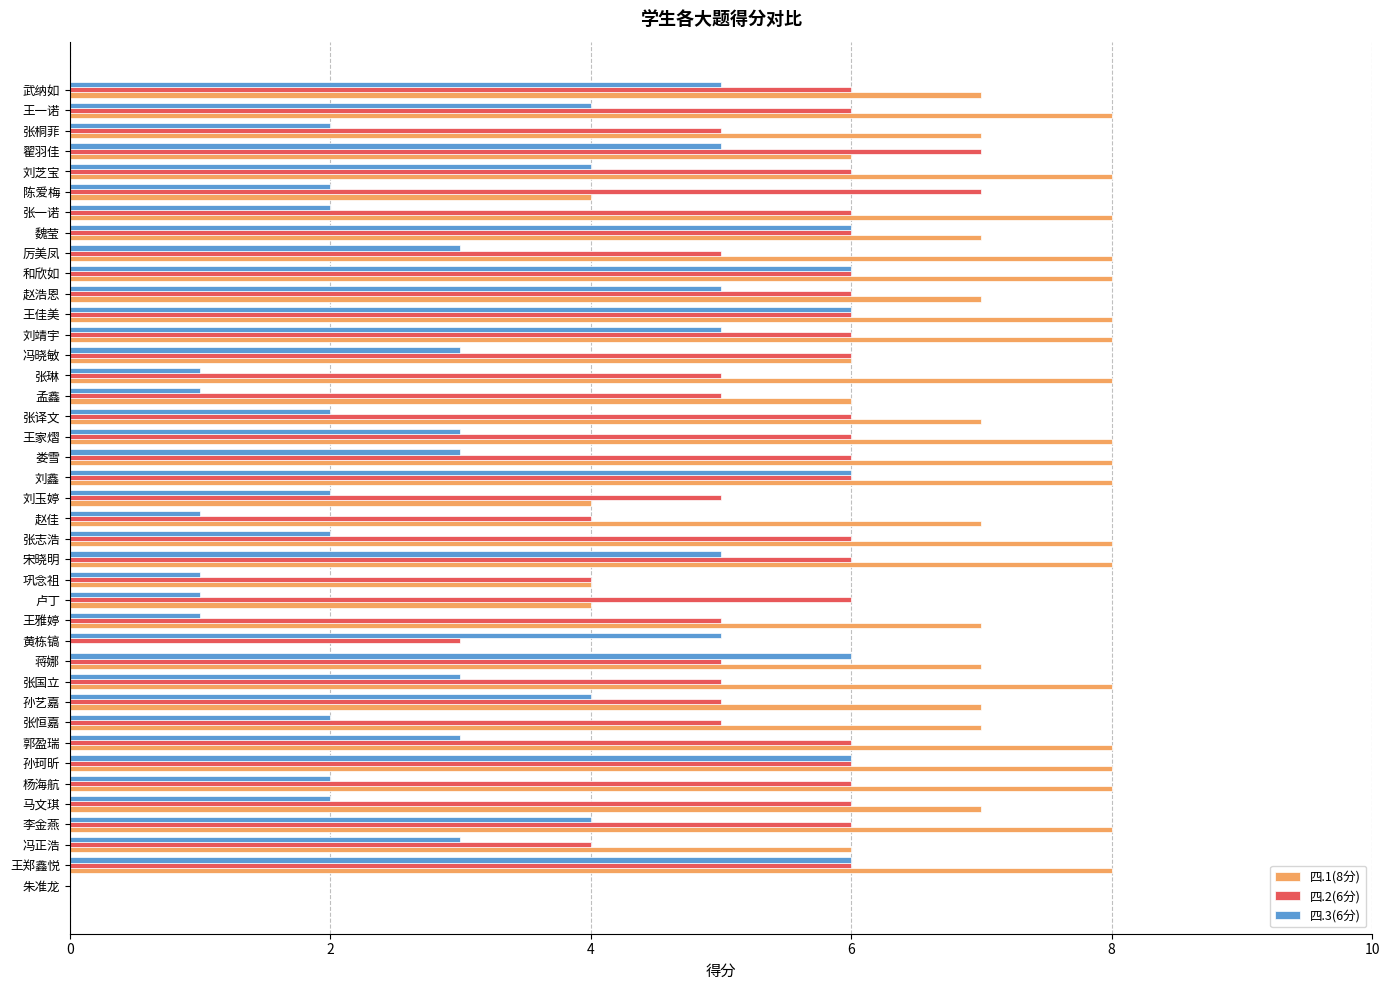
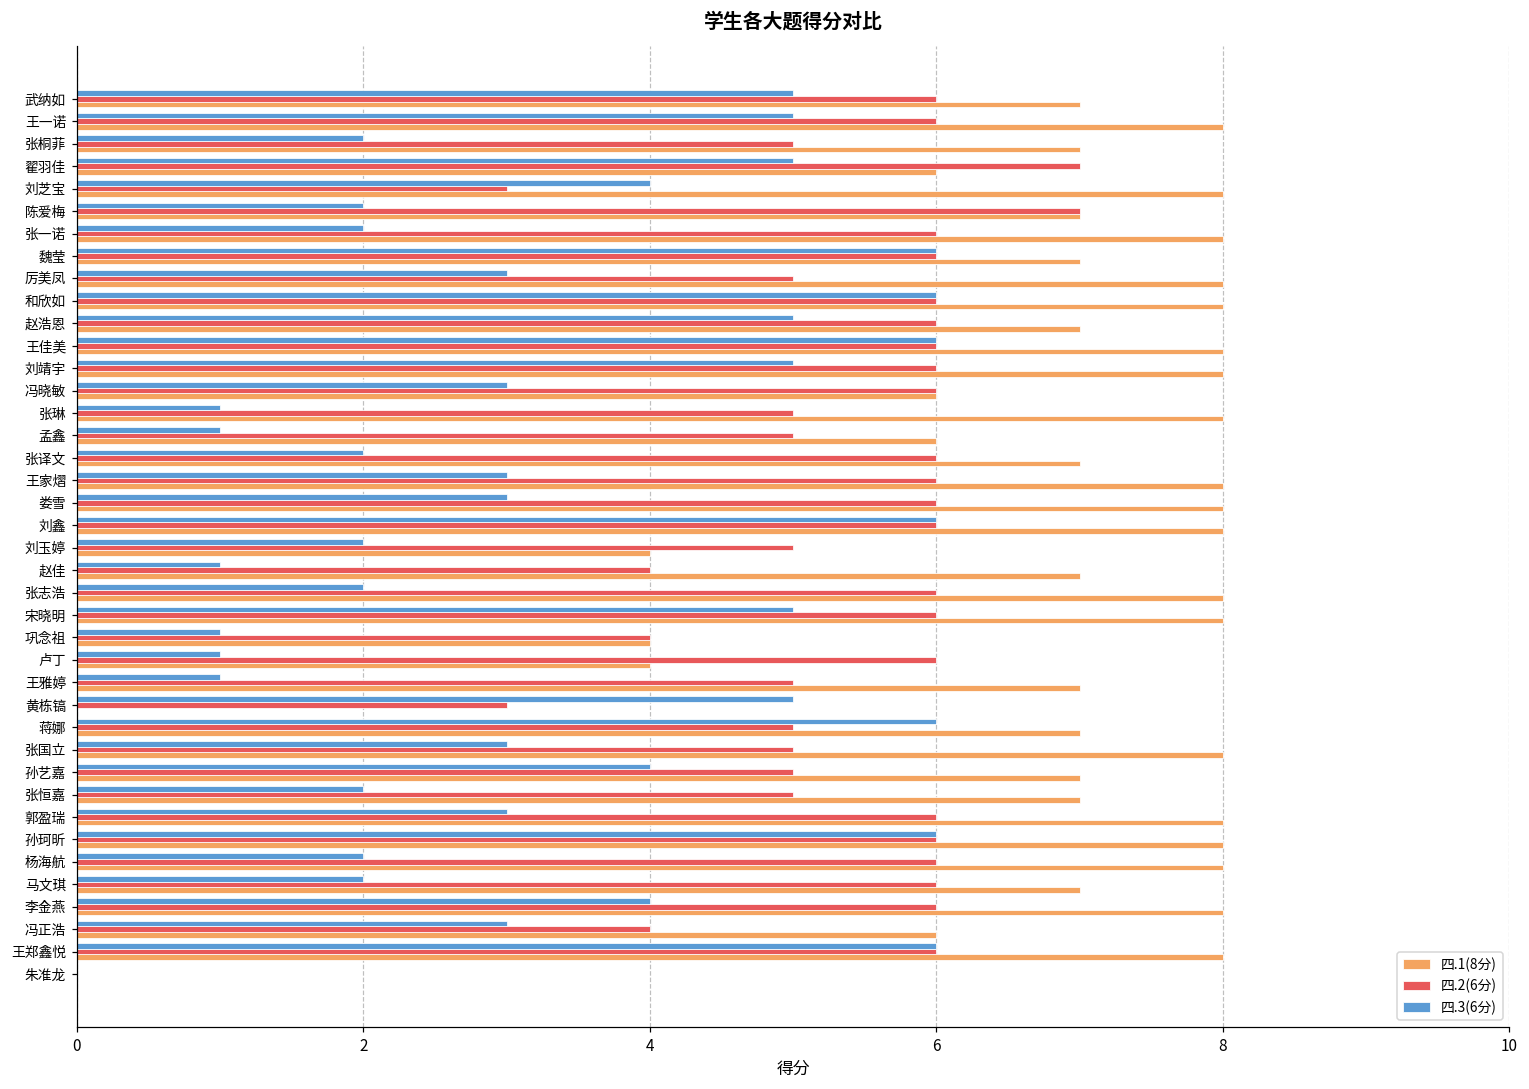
四.3(6分), 王一诺: 4 -> 5
四.2(6分), 刘芝宝: 6 -> 3
四.1(8分), 陈爱梅: 4 -> 7
